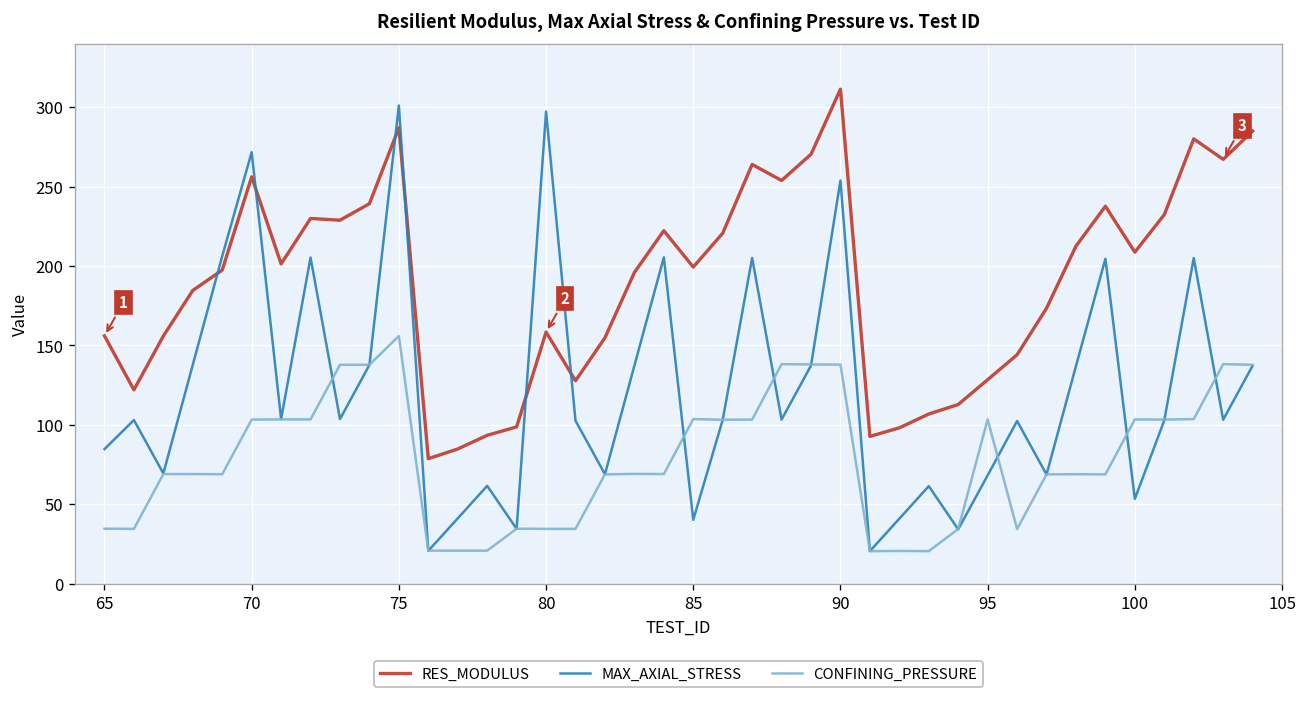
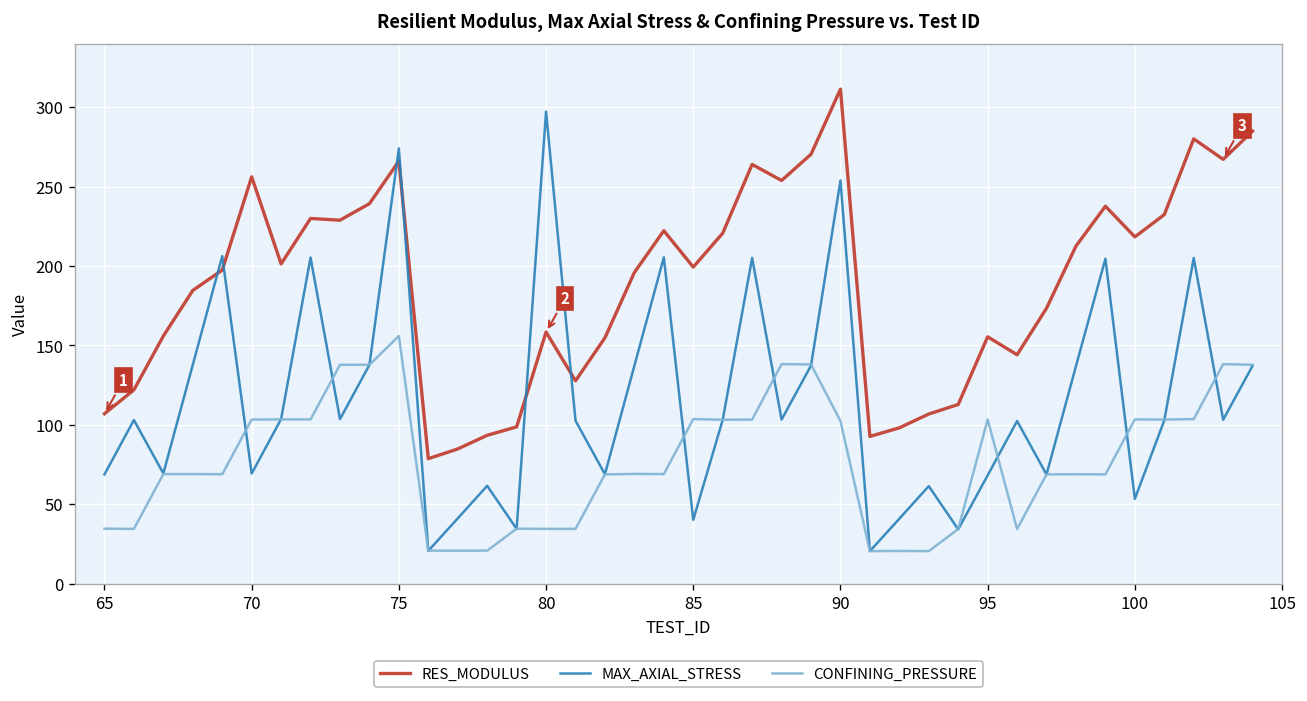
RES_MODULUS, 65: 156 -> 107
MAX_AXIAL_STRESS, 65: 85 -> 69
MAX_AXIAL_STRESS, 70: 272 -> 69
RES_MODULUS, 75: 287 -> 266
MAX_AXIAL_STRESS, 75: 301 -> 274
CONFINING_PRESSURE, 90: 138 -> 102
RES_MODULUS, 95: 128 -> 155
RES_MODULUS, 100: 209 -> 218
